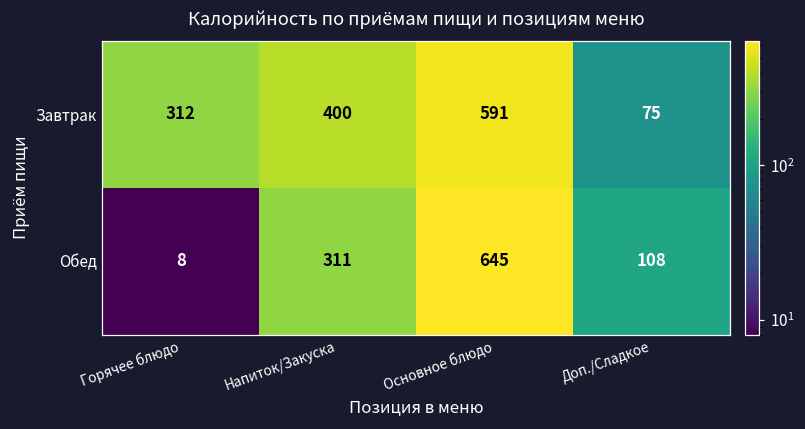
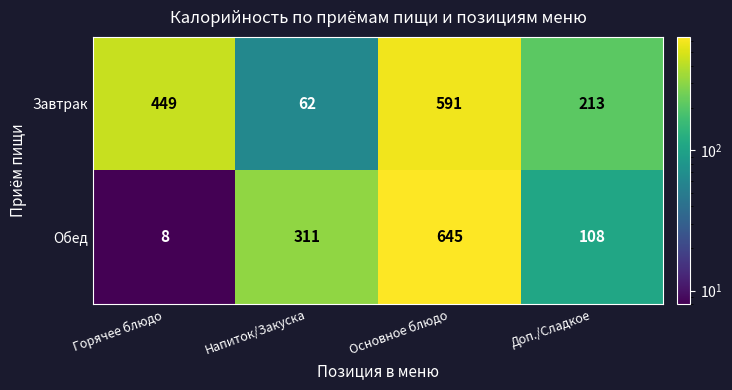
Завтрак, Горячее блюдо: 312 -> 449
Завтрак, Напиток/Закуска: 400 -> 62
Завтрак, Доп./Сладкое: 75 -> 213
